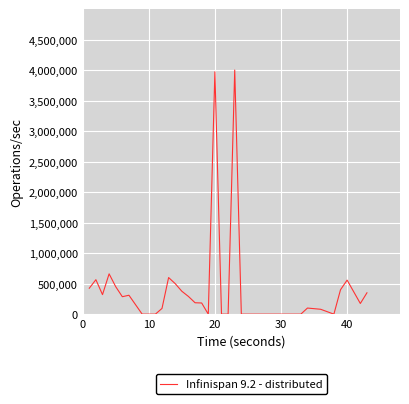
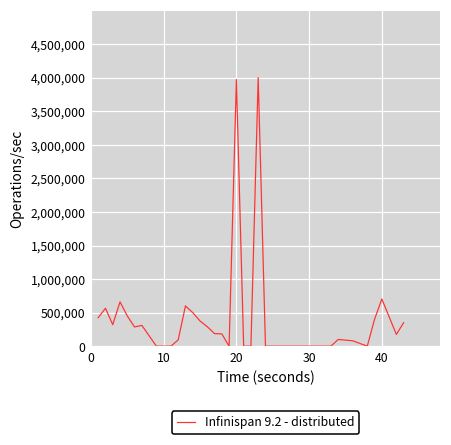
40: 600,000 -> 700,000
